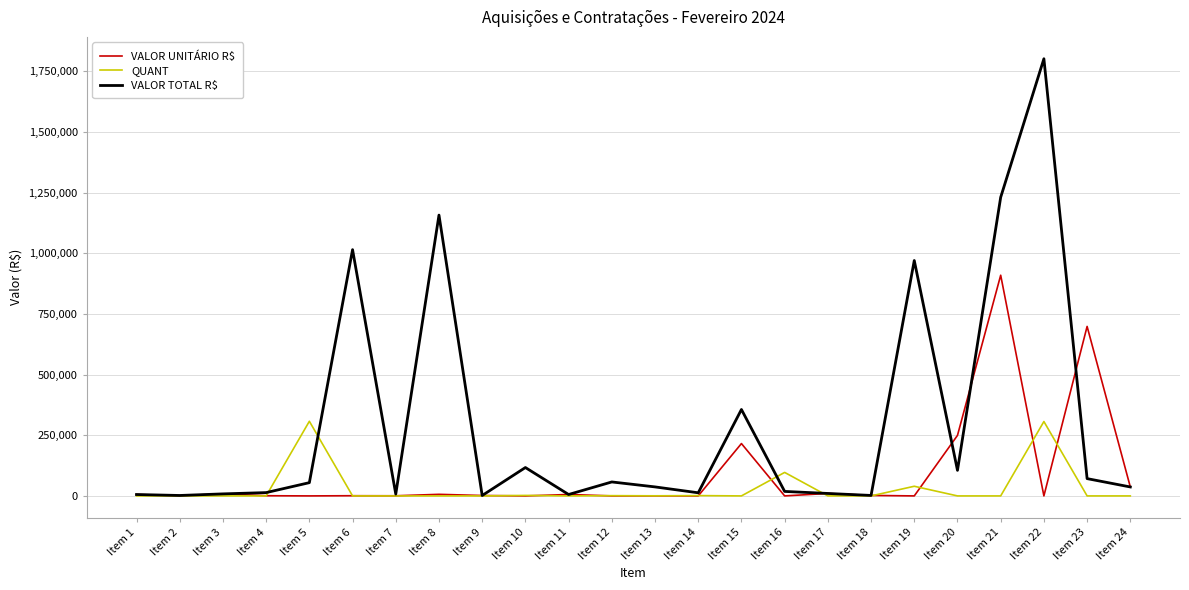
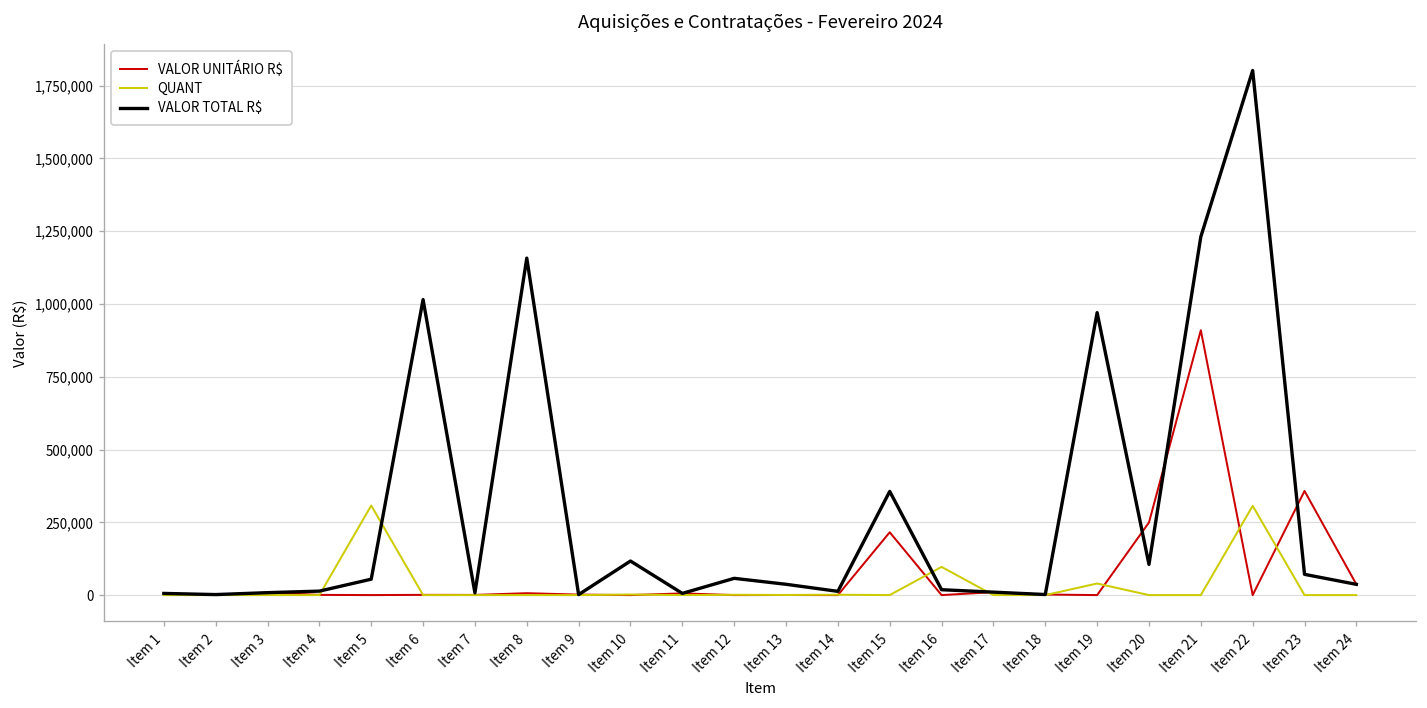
VALOR UNITÁRIO R$, Item 23: 700,000 -> 360,000
